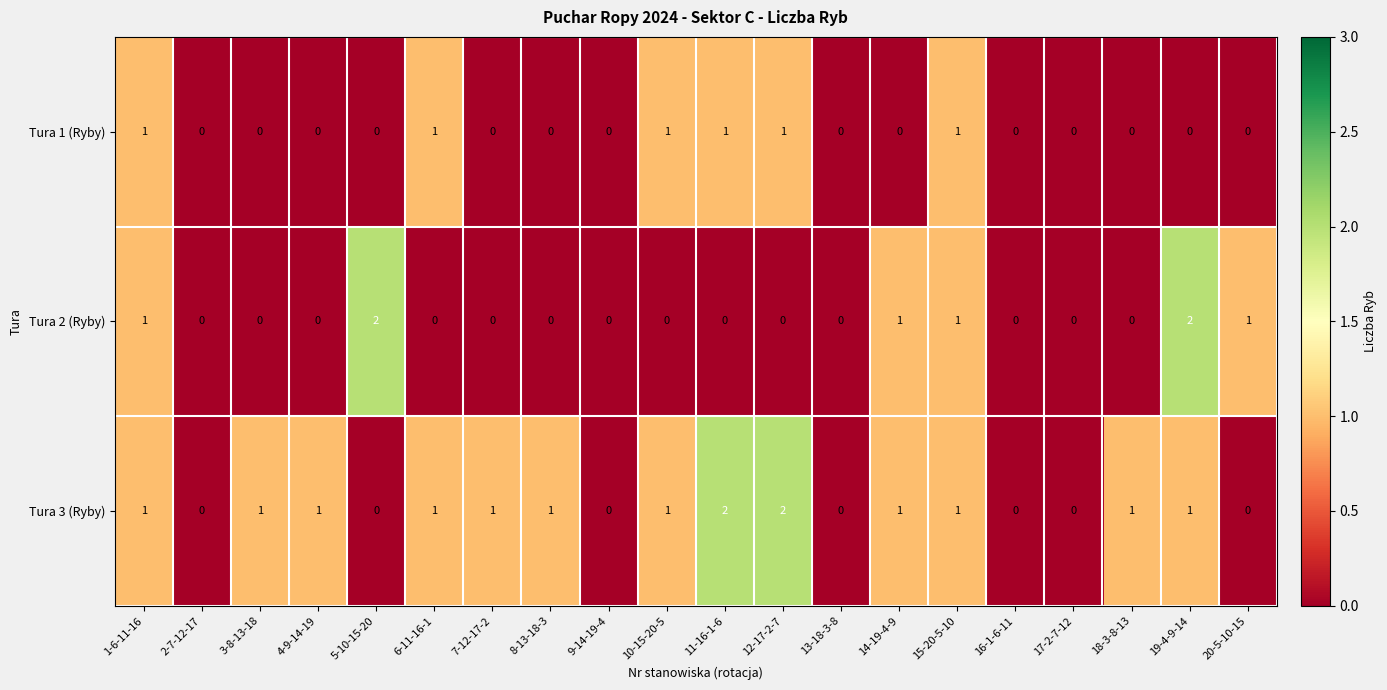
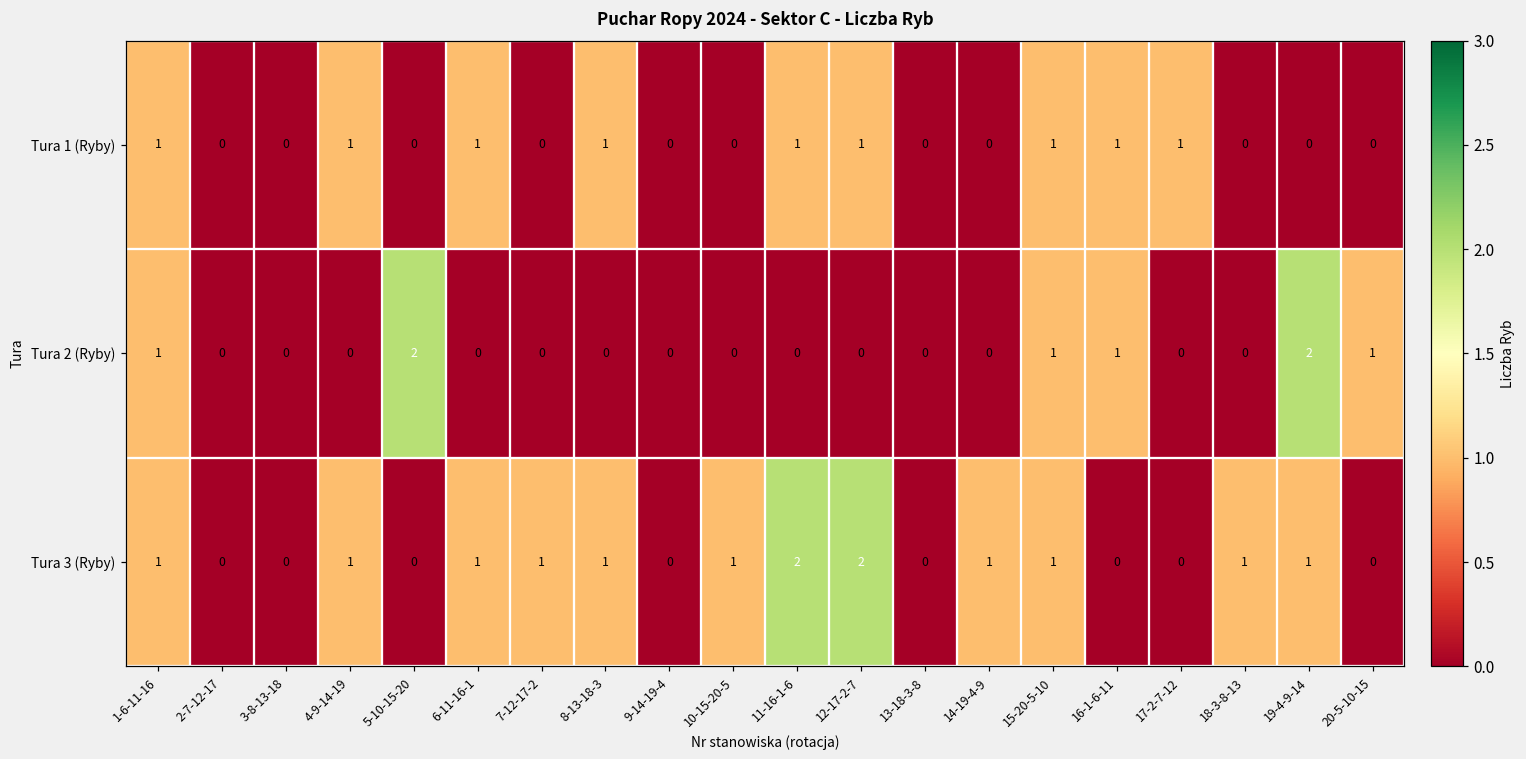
Tura 1 (Ryby), 4-9-14-19: 0 -> 1
Tura 1 (Ryby), 8-13-18-3: 0 -> 1
Tura 1 (Ryby), 10-15-20-5: 1 -> 0
Tura 1 (Ryby), 16-1-6-11: 0 -> 1
Tura 1 (Ryby), 17-2-7-12: 0 -> 1
Tura 2 (Ryby), 14-19-4-9: 1 -> 0
Tura 2 (Ryby), 16-1-6-11: 0 -> 1
Tura 3 (Ryby), 3-8-13-18: 1 -> 0
